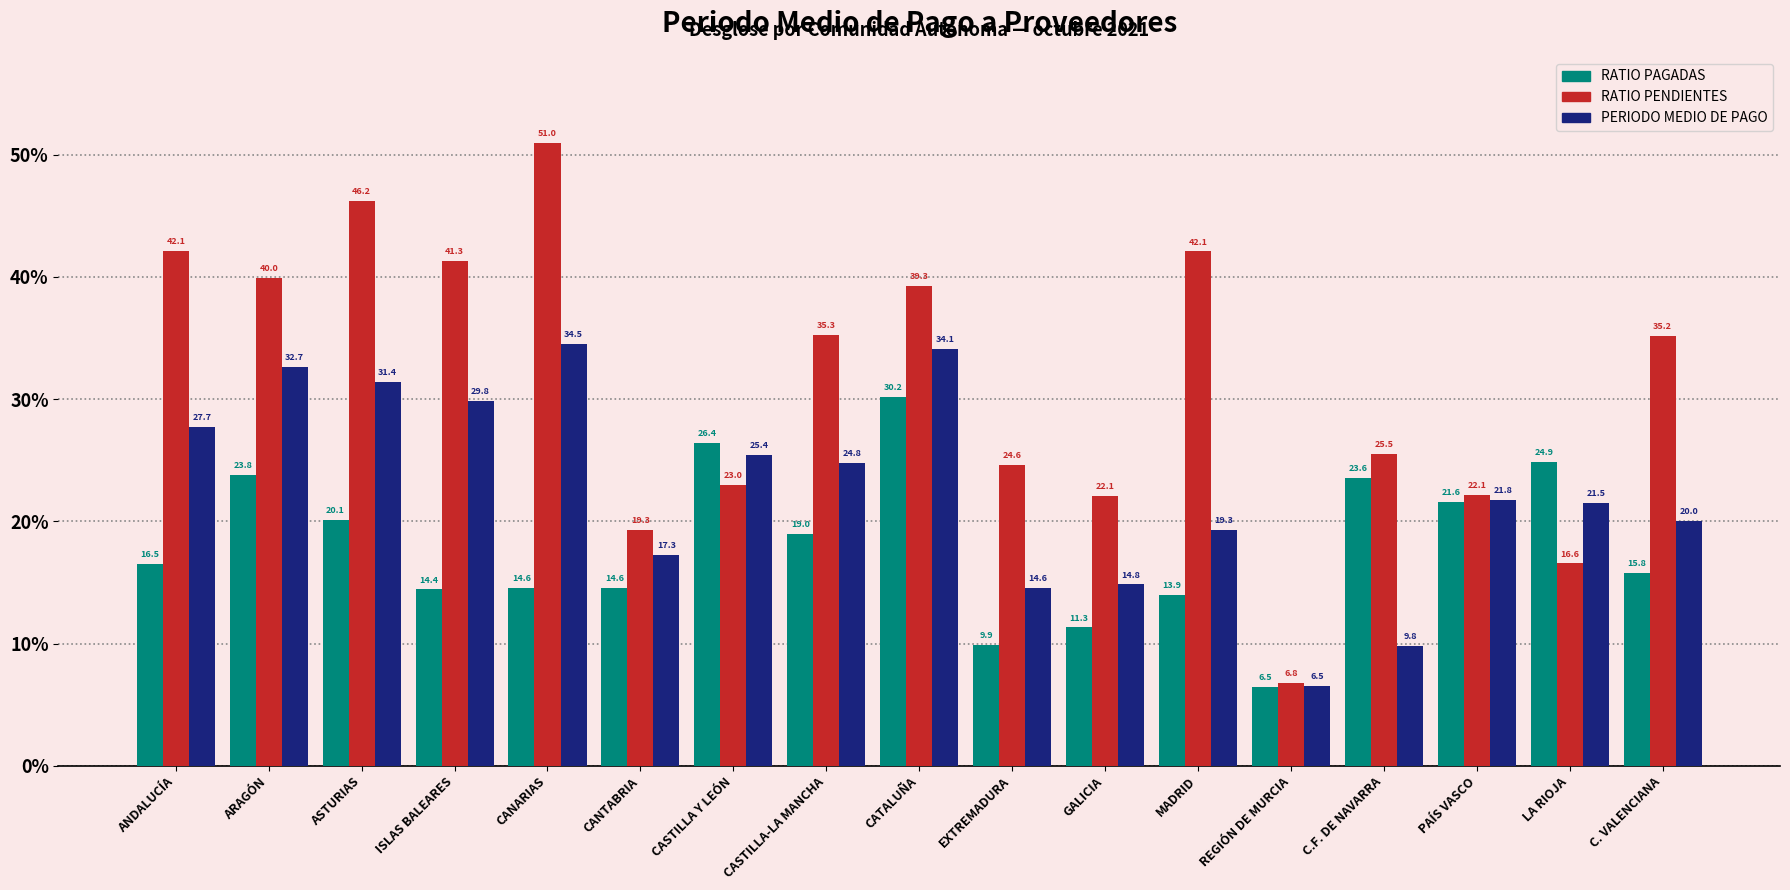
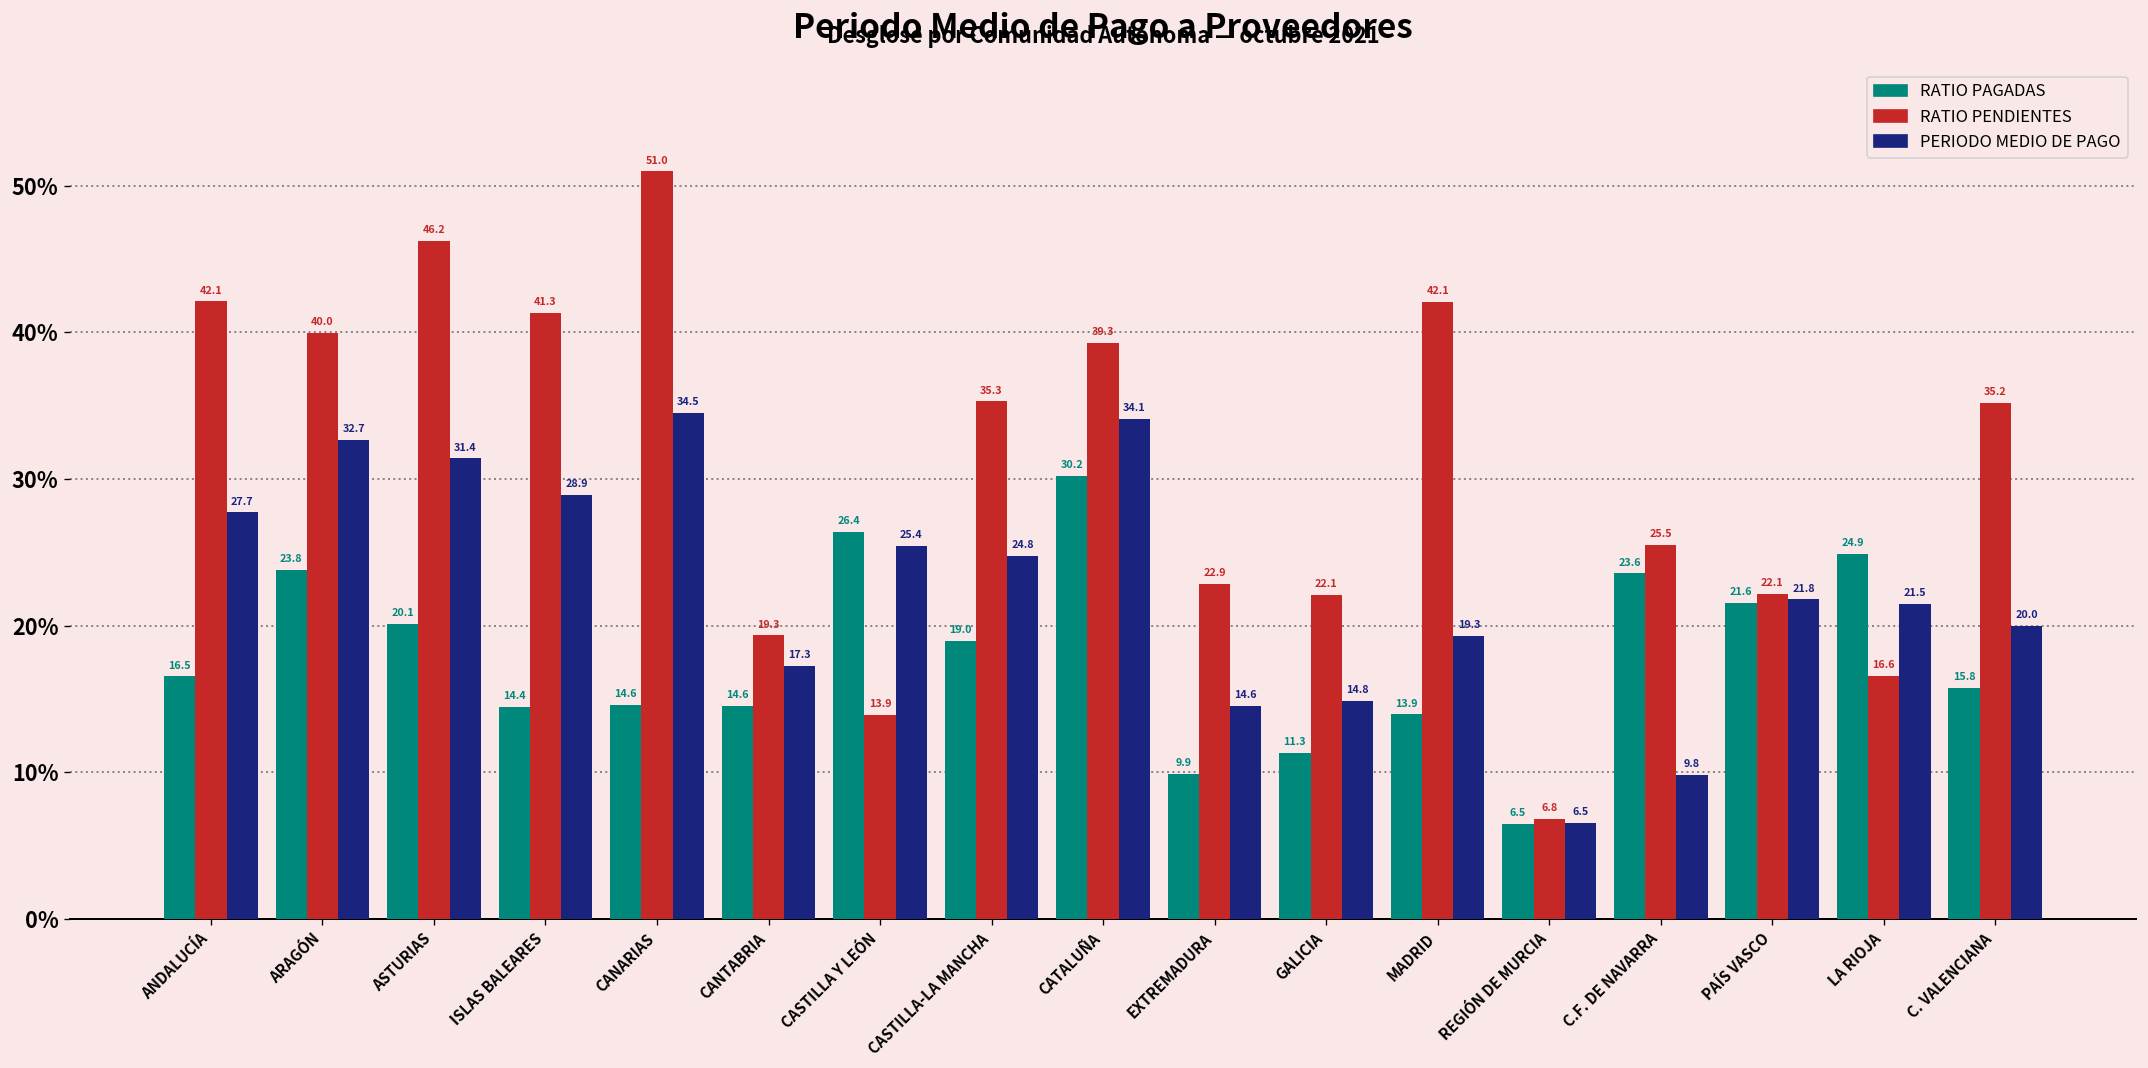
PERIODO MEDIO DE PAGO, ISLAS BALEARES: 29.8 -> 28.9
RATIO PENDIENTES, CASTILLA Y LEÓN: 23.0 -> 13.9
RATIO PENDIENTES, EXTREMADURA: 24.6 -> 22.9
